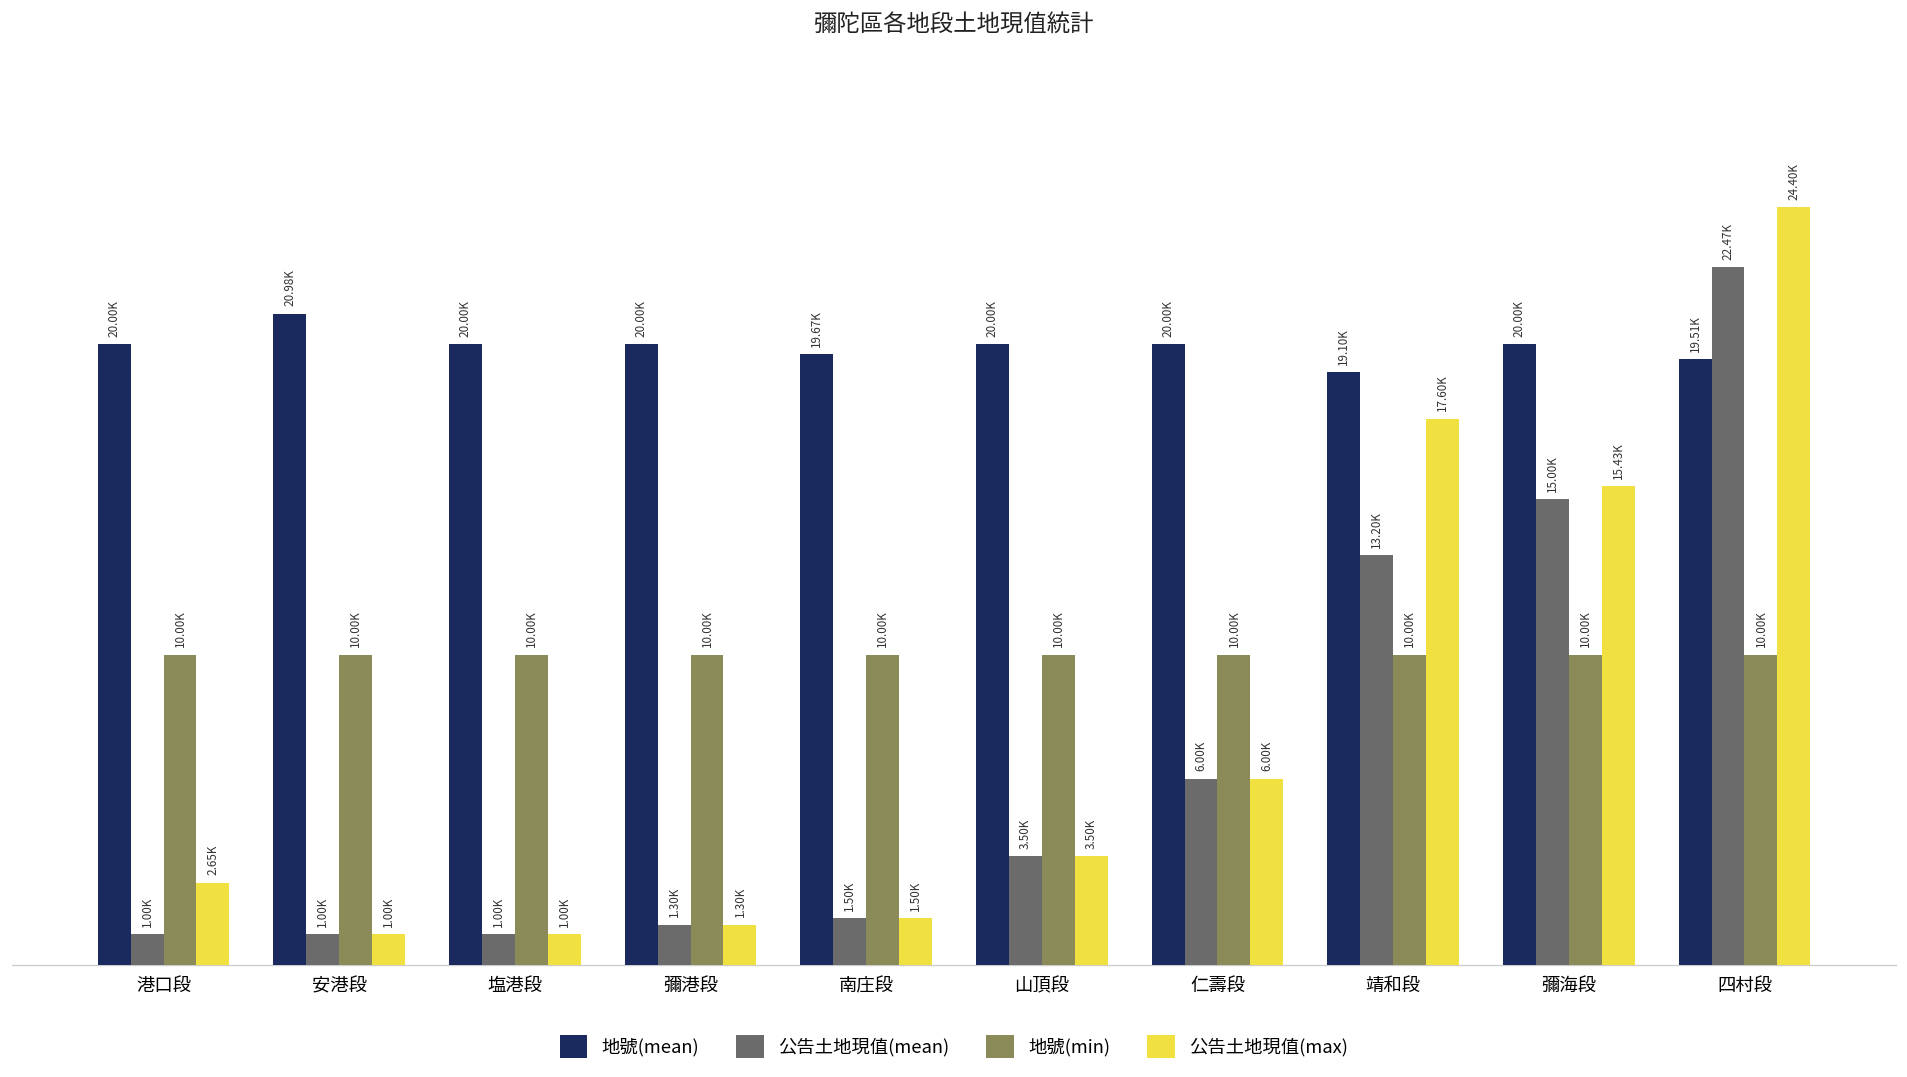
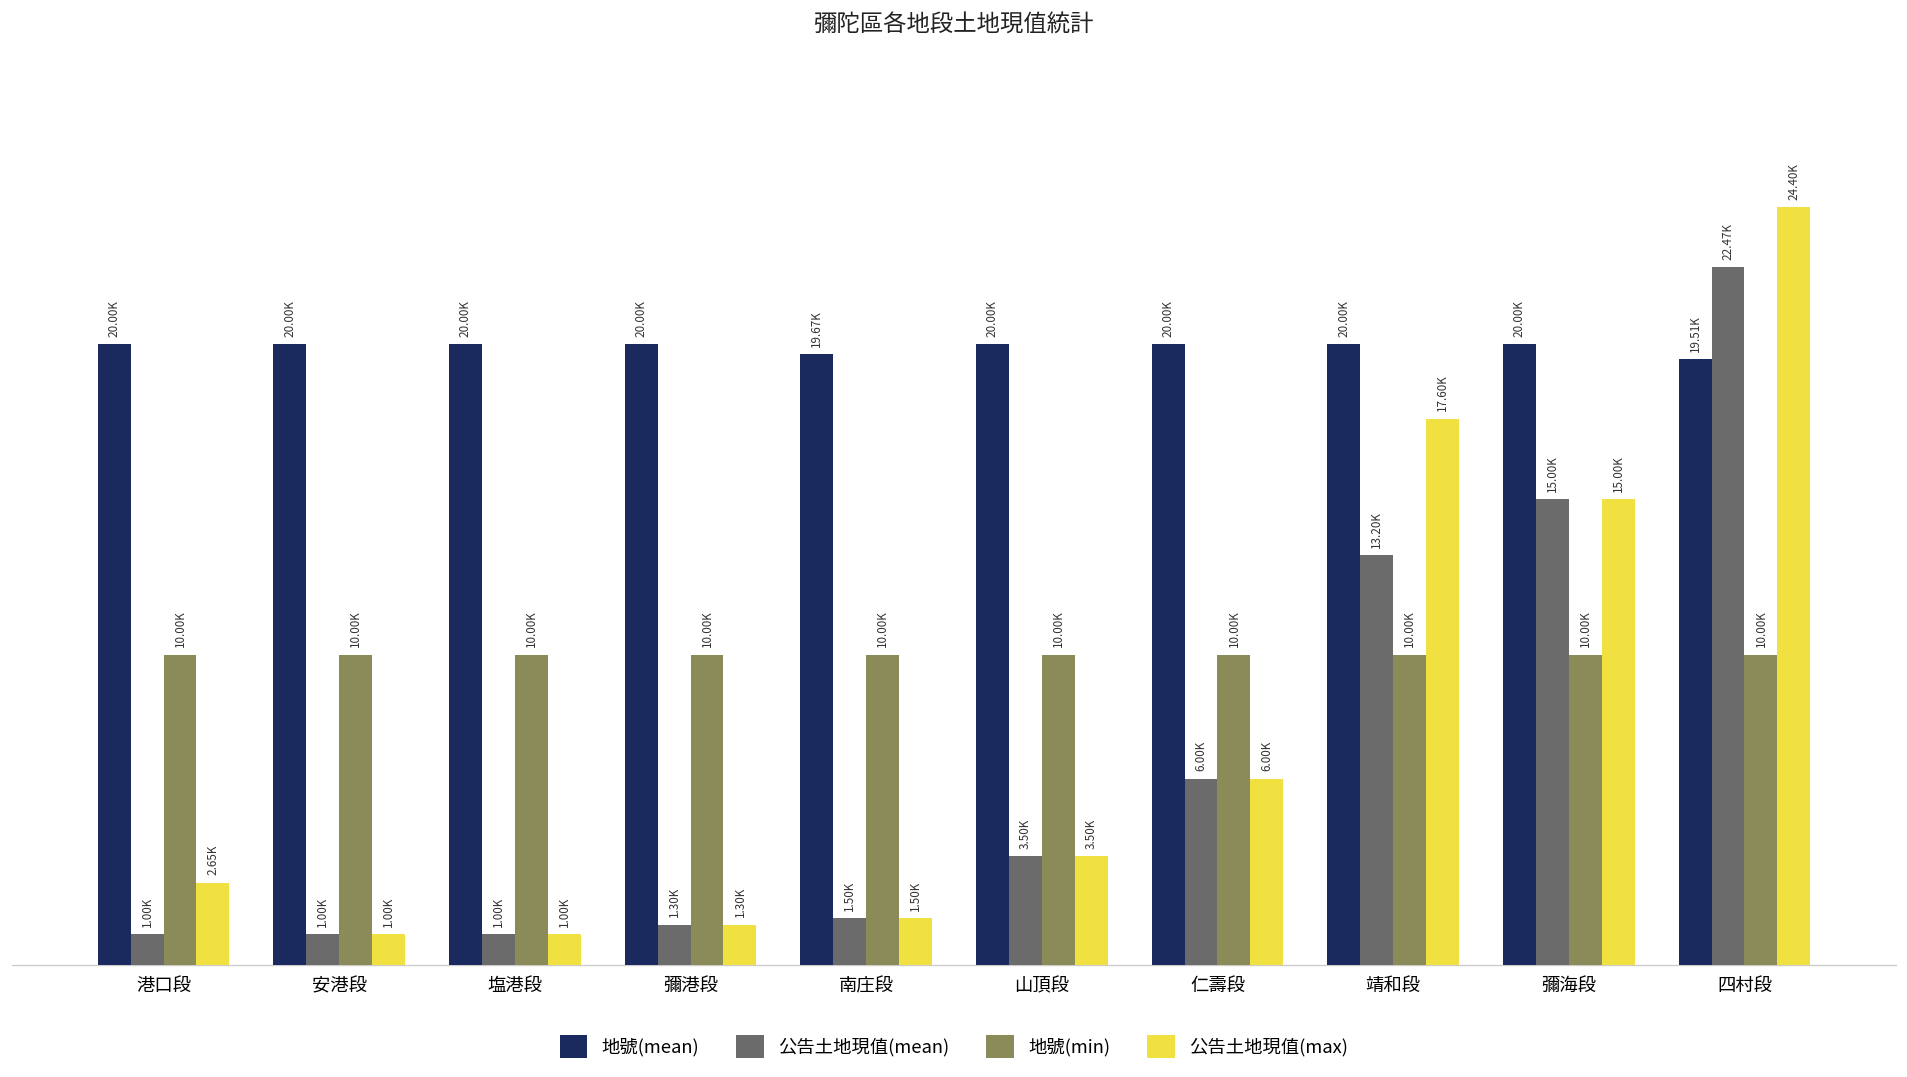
地號(mean), 安港段: 20.98K -> 20.00K
地號(mean), 靖和段: 19.10K -> 20.00K
公告土地現值(max), 彌海段: 15.43K -> 15.00K
